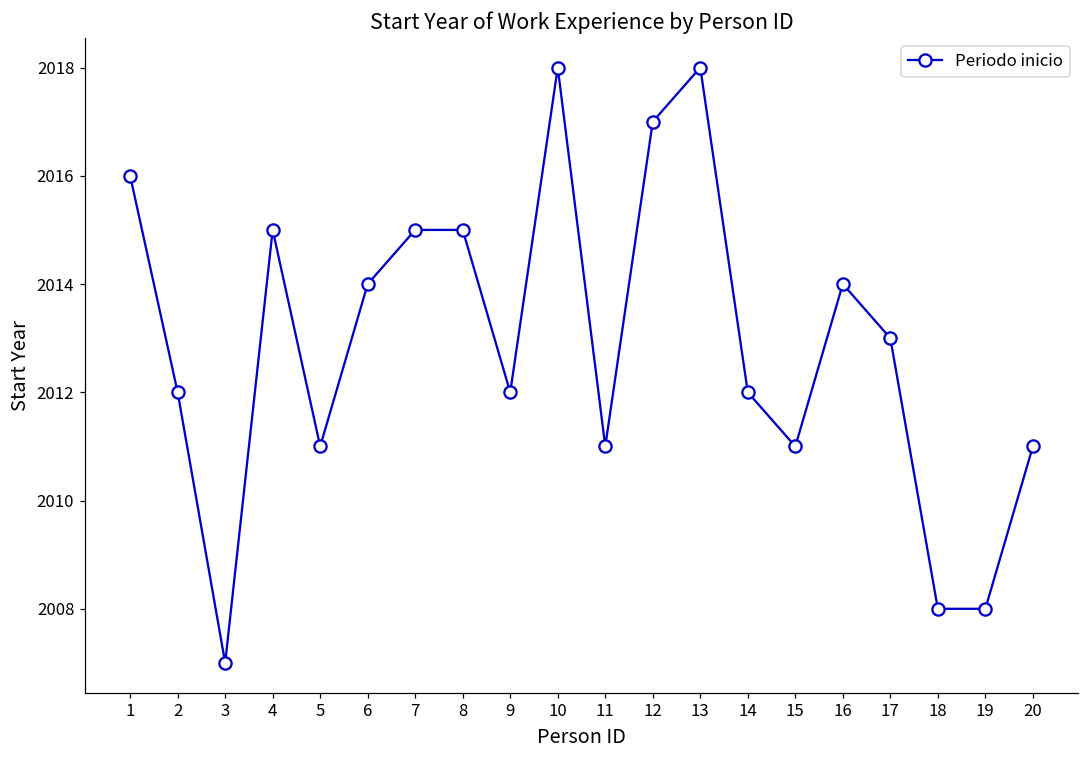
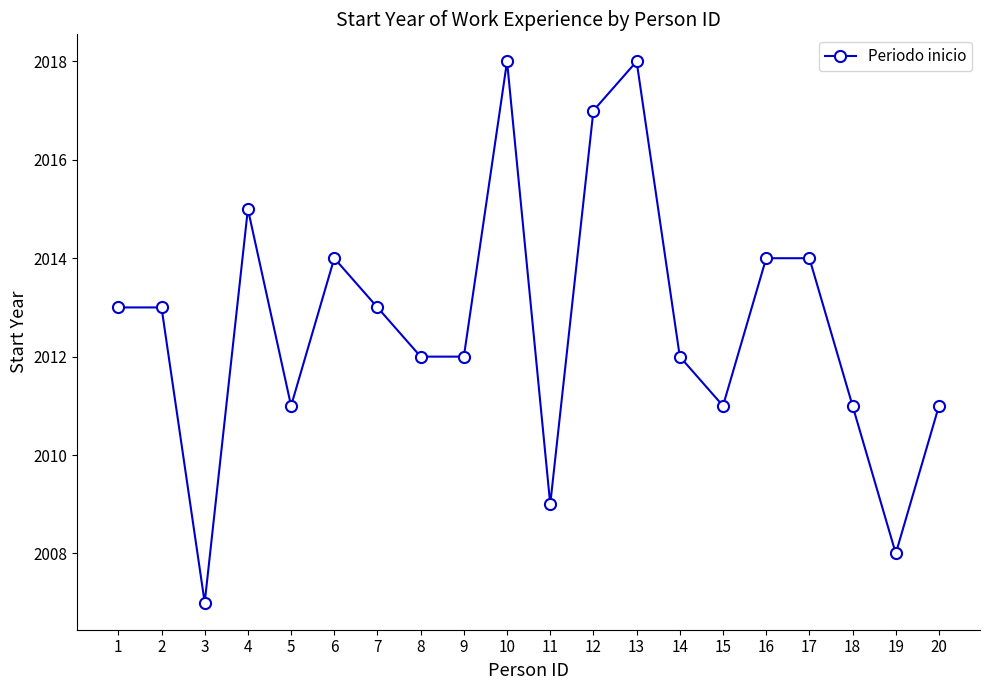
1: 2016 -> 2013
2: 2012 -> 2013
7: 2015 -> 2013
8: 2015 -> 2012
11: 2011 -> 2009
17: 2013 -> 2014
18: 2008 -> 2011
